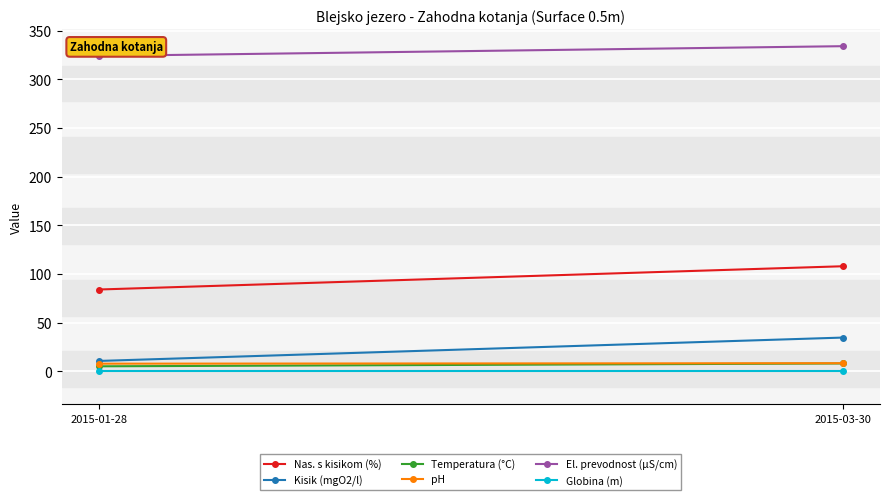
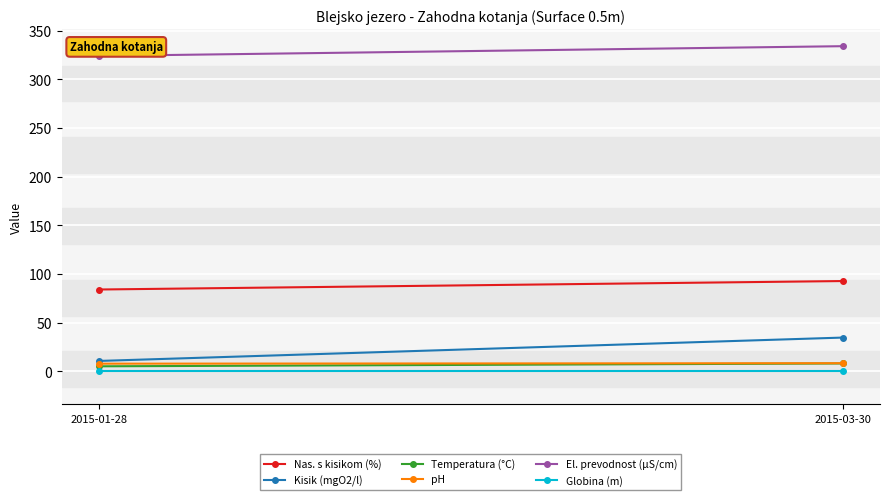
Nas. s kisikom (%), 2015-03-30: 110 -> 90
